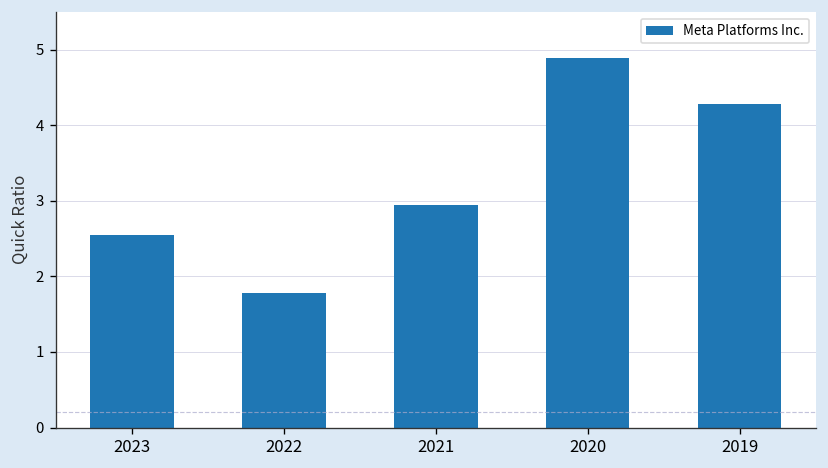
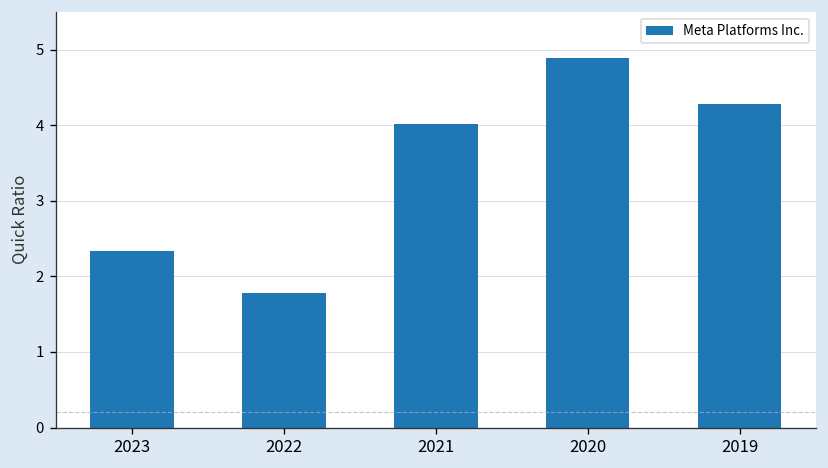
2023: 2.6 -> 2.3
2021: 2.9 -> 4.0
